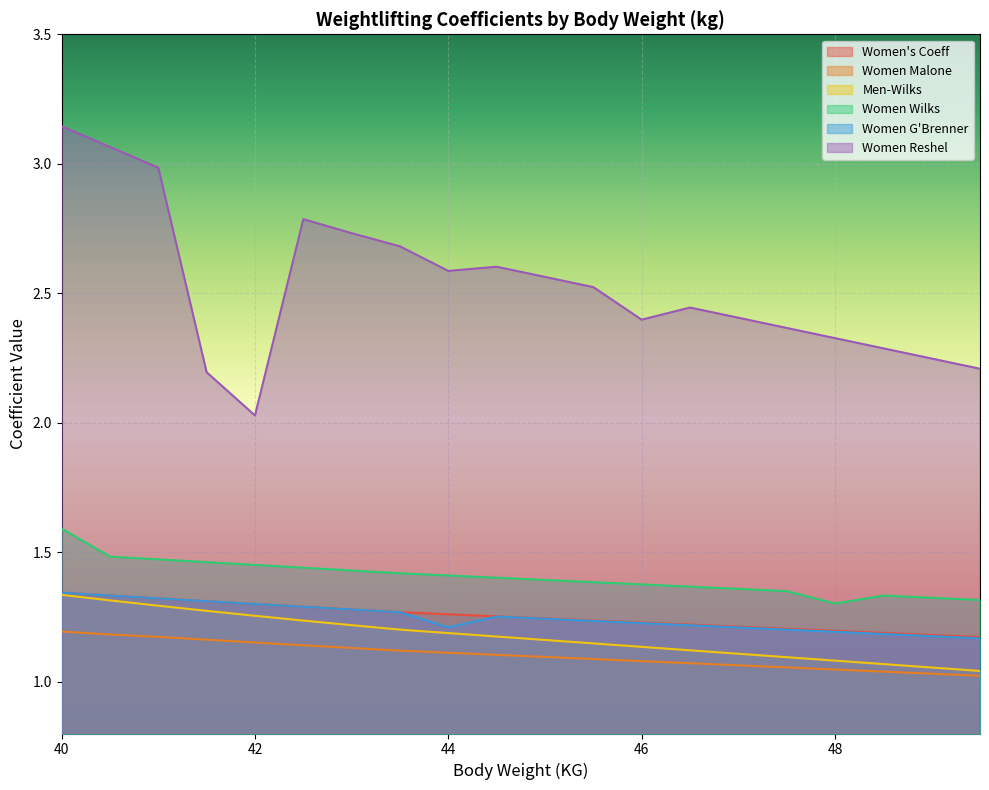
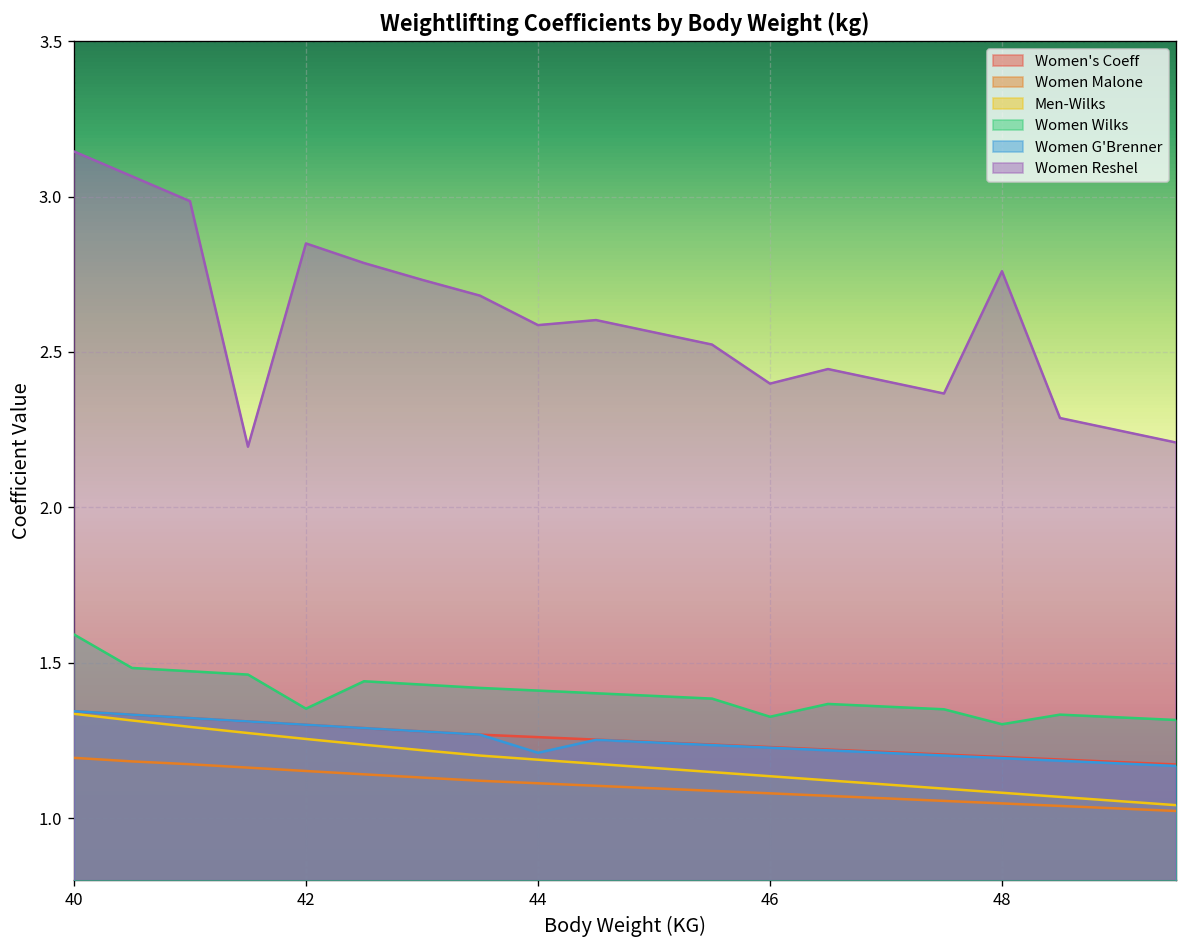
Women Wilks, 42: 1.45 -> 1.35
Women Reshel, 42: 2.03 -> 2.85
Women Wilks, 46: 1.38 -> 1.33
Women Reshel, 48: 2.33 -> 2.76
